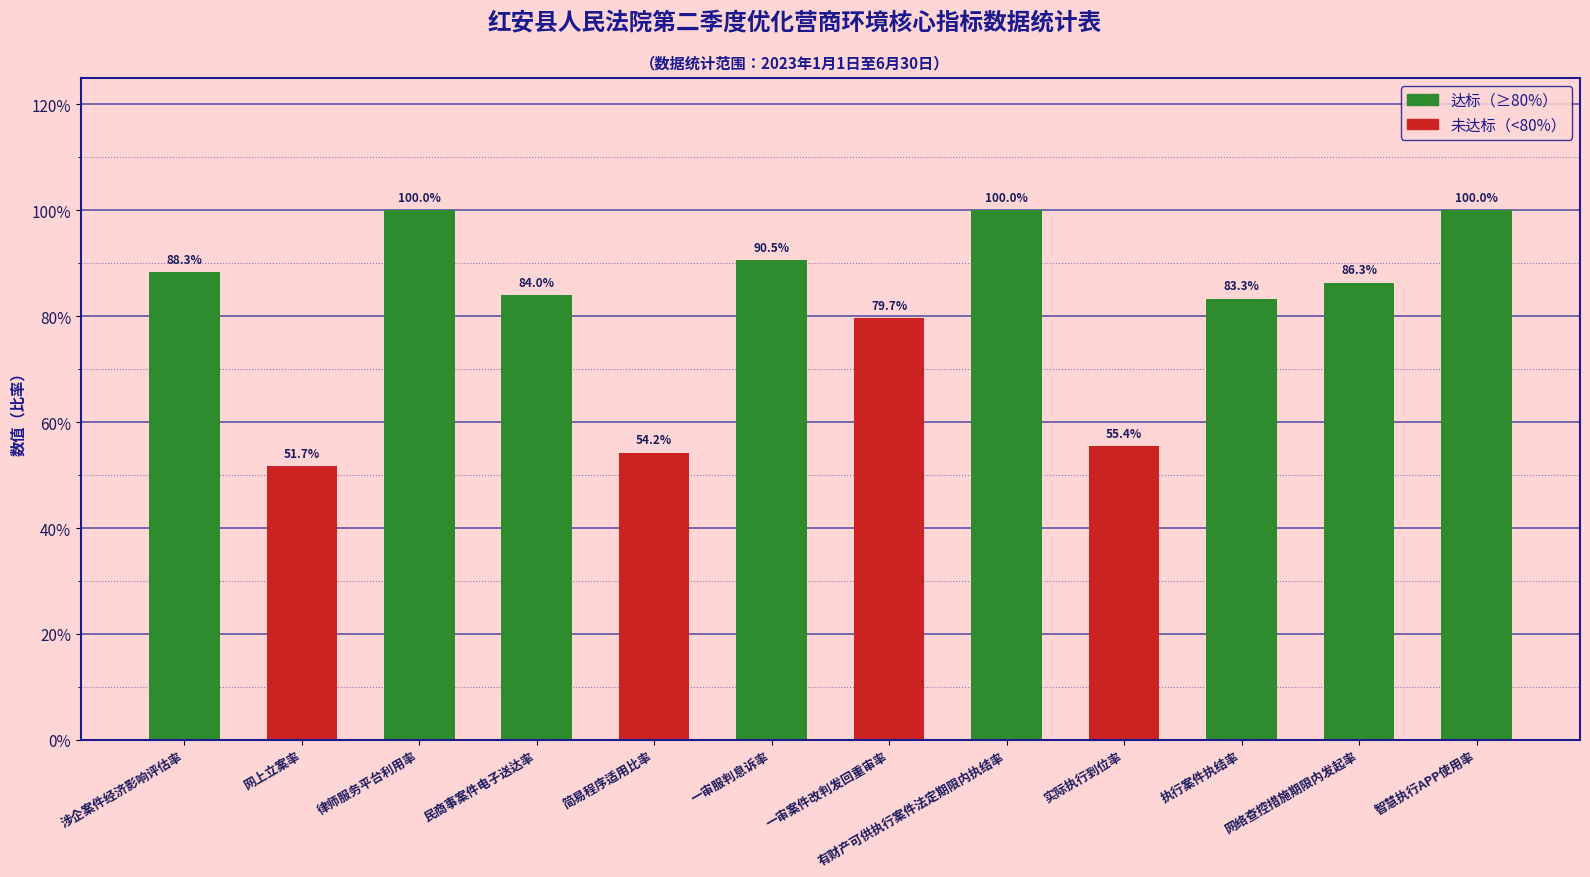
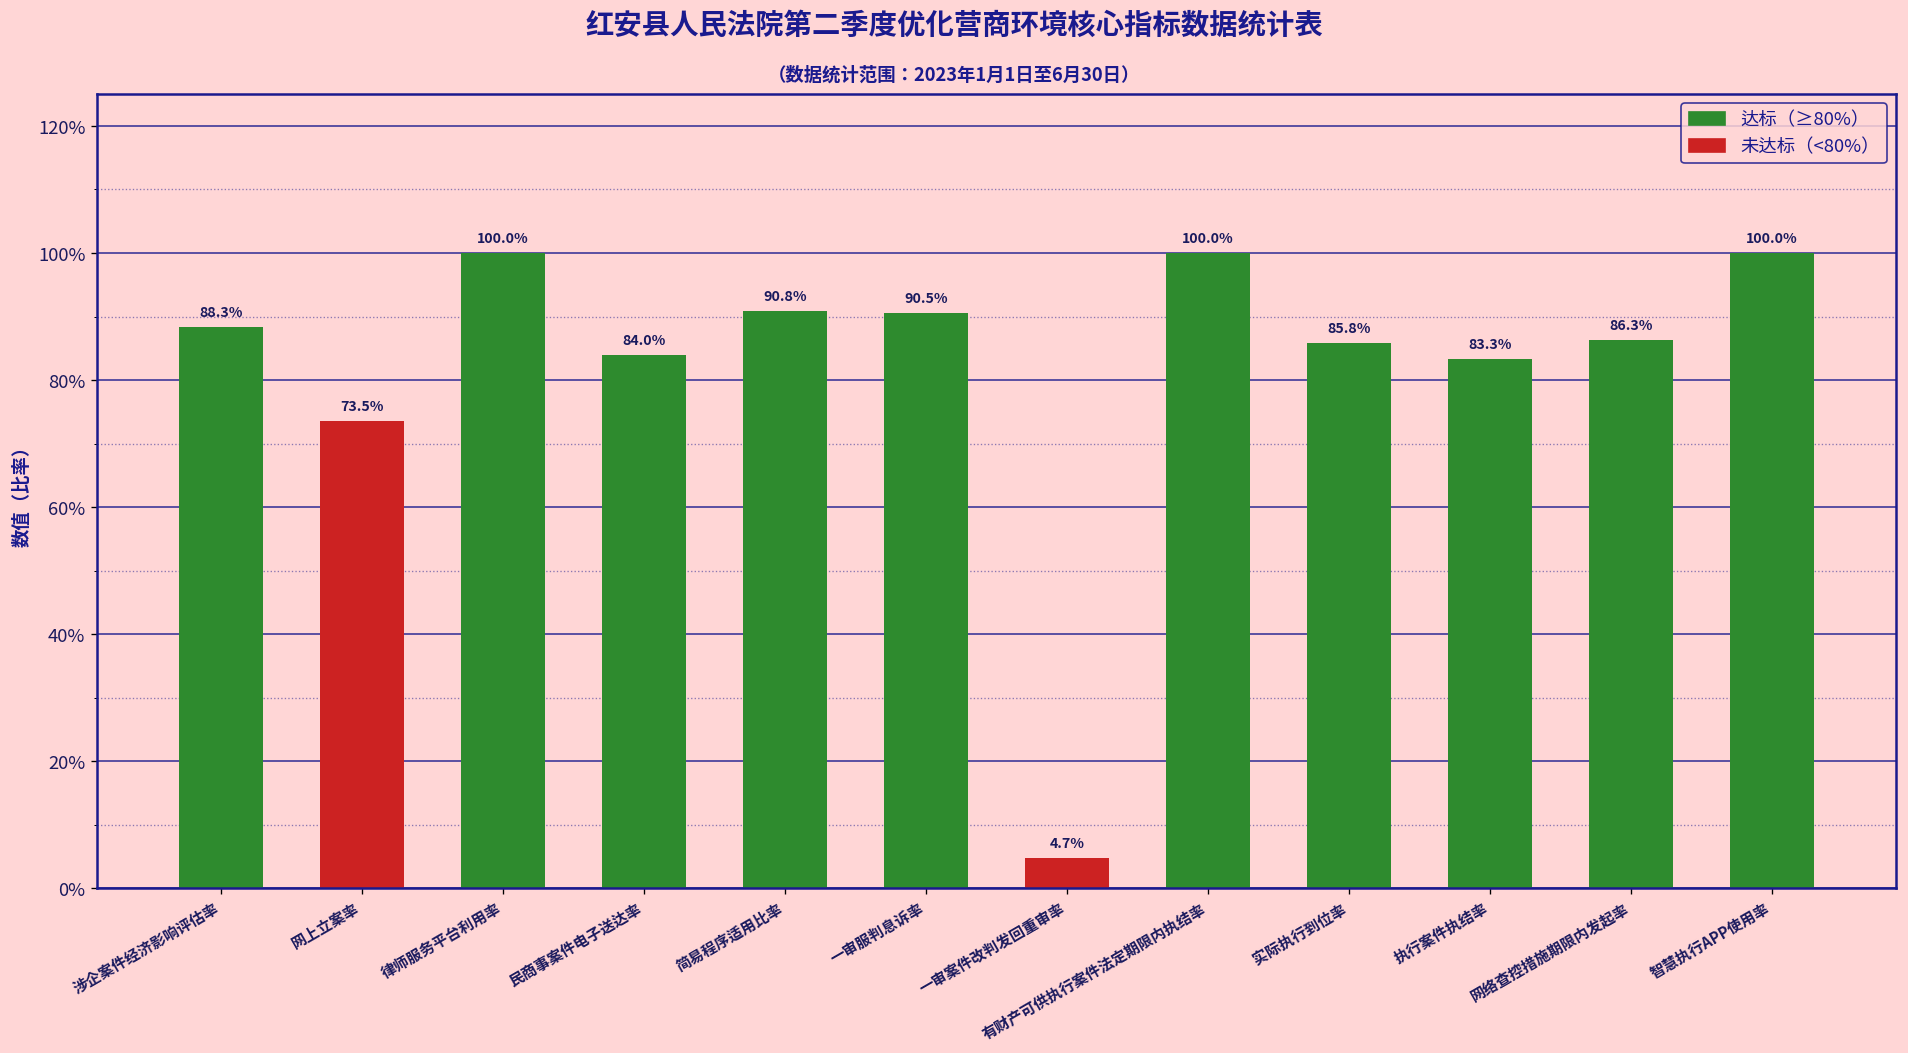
网上立案率: 51.7% -> 73.5%
简易程序适用比率: 54.2% -> 90.8%
一审案件改判发回重审率: 79.7% -> 4.7%
实际执行到位率: 55.4% -> 85.8%
